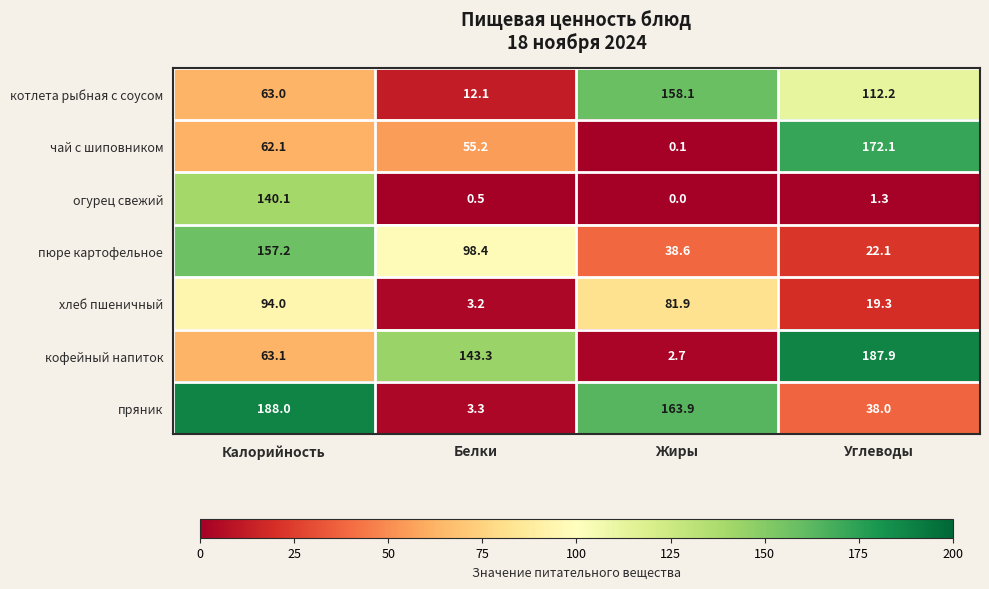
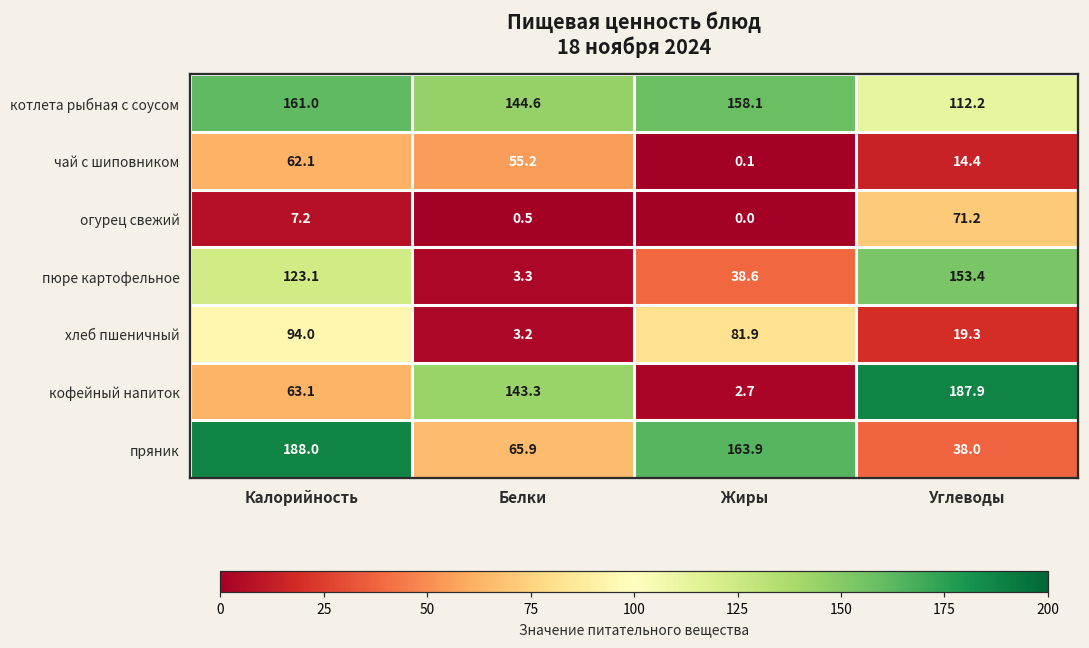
котлета рыбная с соусом, Калорийность: 63.0 -> 161.0
котлета рыбная с соусом, Белки: 12.1 -> 144.6
чай с шиповником, Углеводы: 172.1 -> 14.4
огурец свежий, Калорийность: 140.1 -> 7.2
огурец свежий, Углеводы: 1.3 -> 71.2
пюре картофельное, Калорийность: 157.2 -> 123.1
пюре картофельное, Белки: 98.4 -> 3.3
пюре картофельное, Углеводы: 22.1 -> 153.4
пряник, Белки: 3.3 -> 65.9
